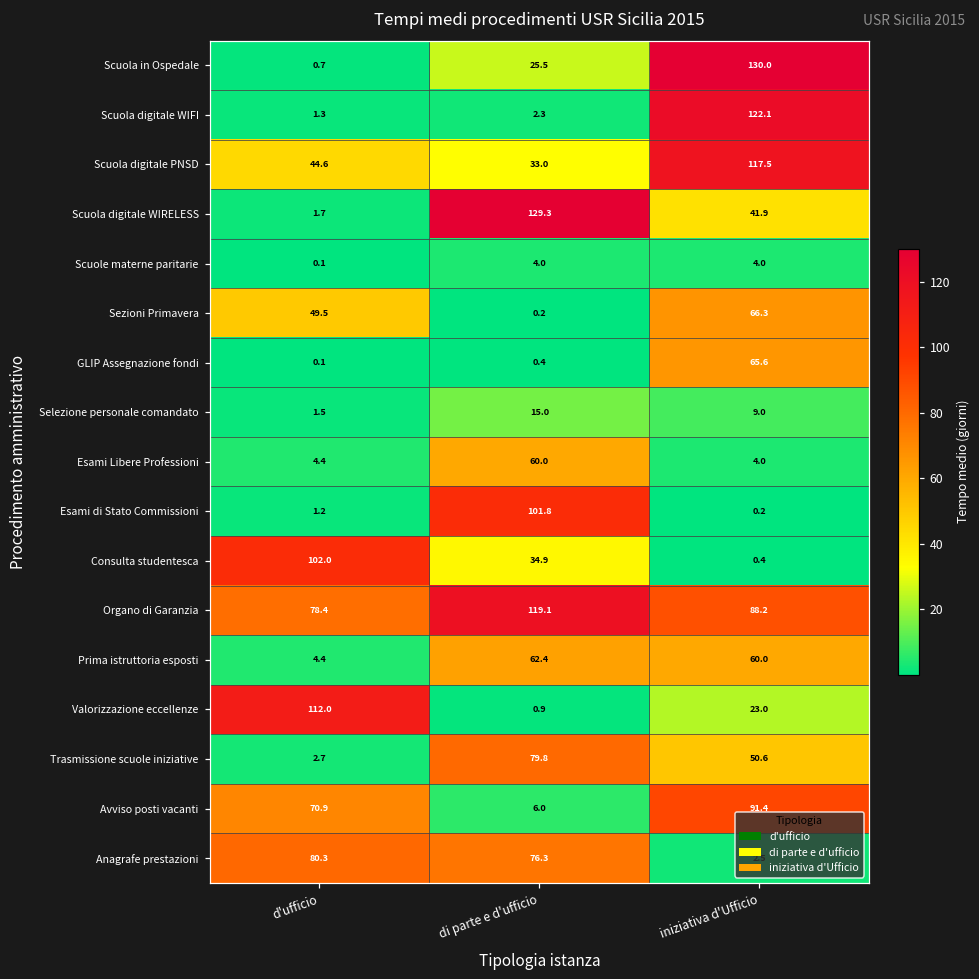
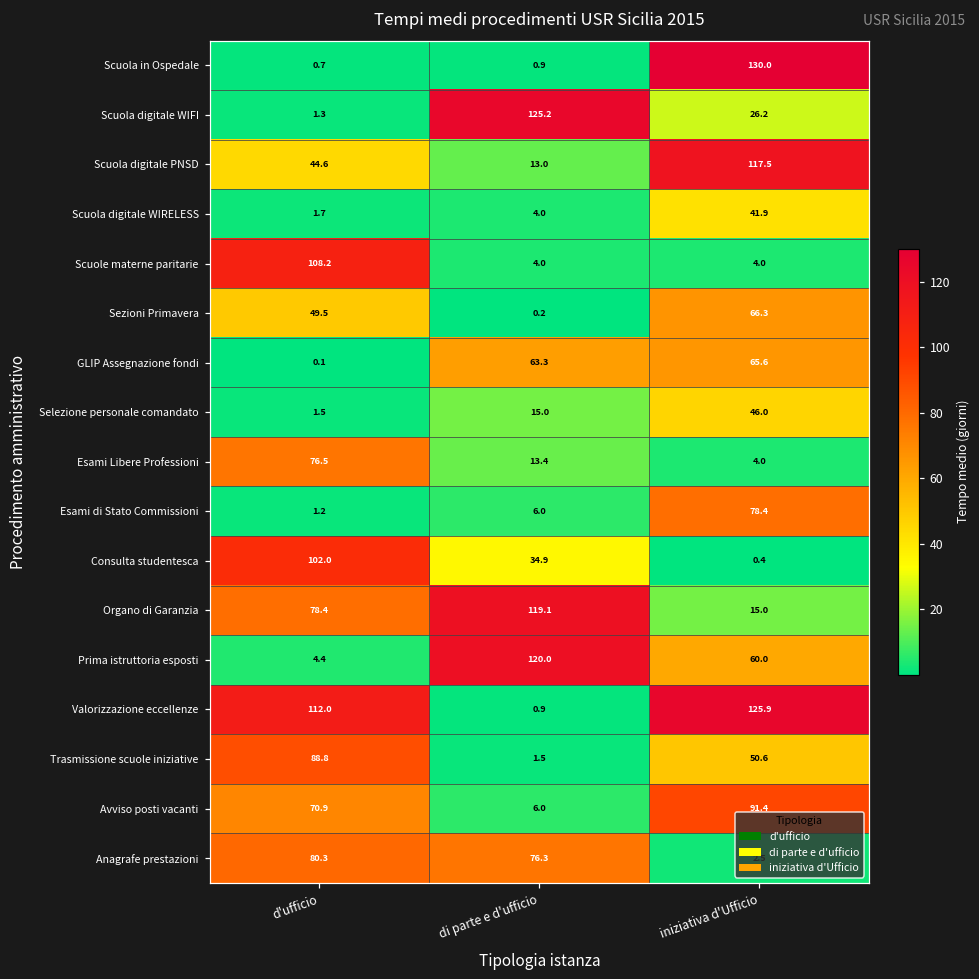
Scuola in Ospedale, di parte e d'ufficio: 25.5 -> 0.9
Scuola digitale WIFI, di parte e d'ufficio: 2.3 -> 125.2
Scuola digitale WIFI, iniziativa d'Ufficio: 122.1 -> 26.2
Scuola digitale PNSD, di parte e d'ufficio: 33.0 -> 13.0
Scuola digitale WIRELESS, di parte e d'ufficio: 129.3 -> 4.0
Scuole materne paritarie, d'ufficio: 0.1 -> 108.2
GLIP Assegnazione fondi, di parte e d'ufficio: 0.4 -> 63.3
Selezione personale comandato, iniziativa d'Ufficio: 9.0 -> 46.0
Esami Libere Professioni, d'ufficio: 4.4 -> 76.5
Esami Libere Professioni, di parte e d'ufficio: 60.0 -> 13.4
Esami di Stato Commissioni, di parte e d'ufficio: 101.8 -> 6.0
Esami di Stato Commissioni, iniziativa d'Ufficio: 0.2 -> 78.4
Organo di Garanzia, iniziativa d'Ufficio: 88.2 -> 15.0
Prima istruttoria esposti, di parte e d'ufficio: 62.4 -> 120.0
Valorizzazione eccellenze, iniziativa d'Ufficio: 23.0 -> 125.9
Trasmissione scuole iniziative, d'ufficio: 2.7 -> 88.8
Trasmissione scuole iniziative, di parte e d'ufficio: 79.8 -> 1.5
